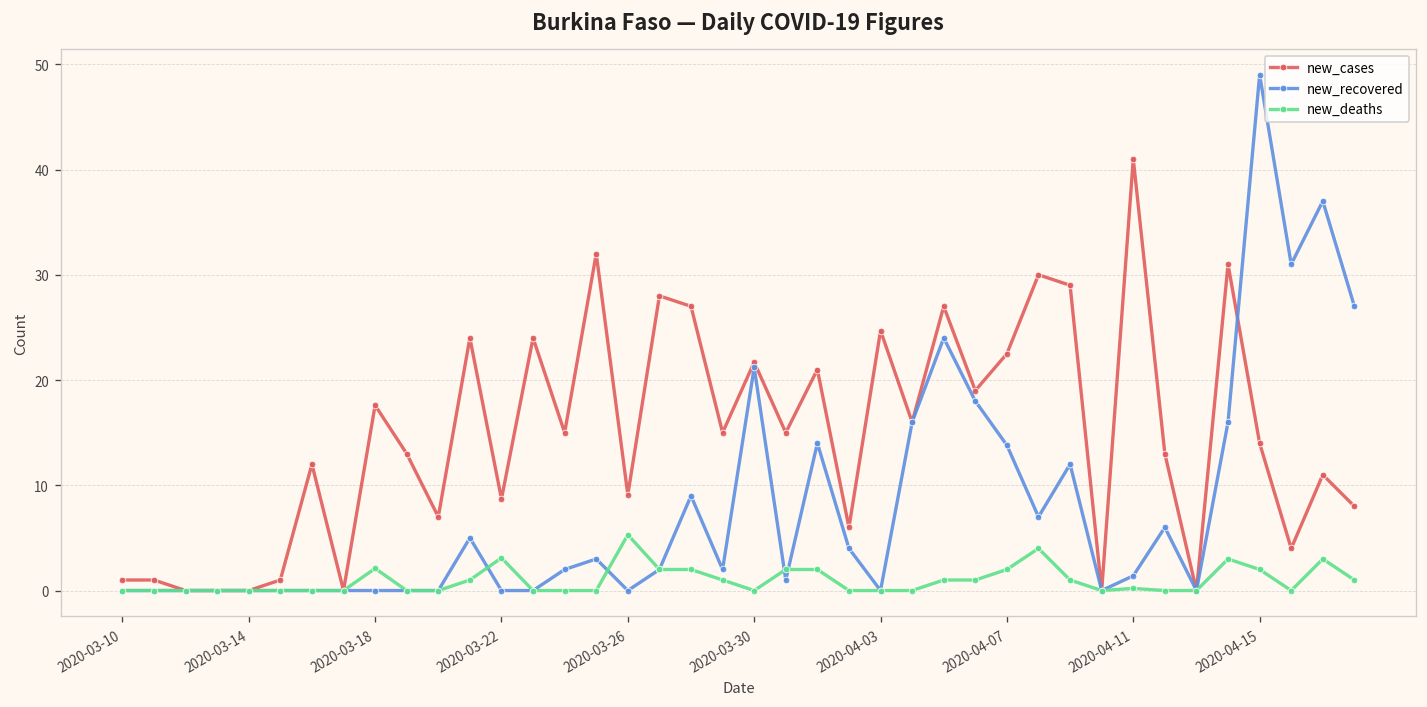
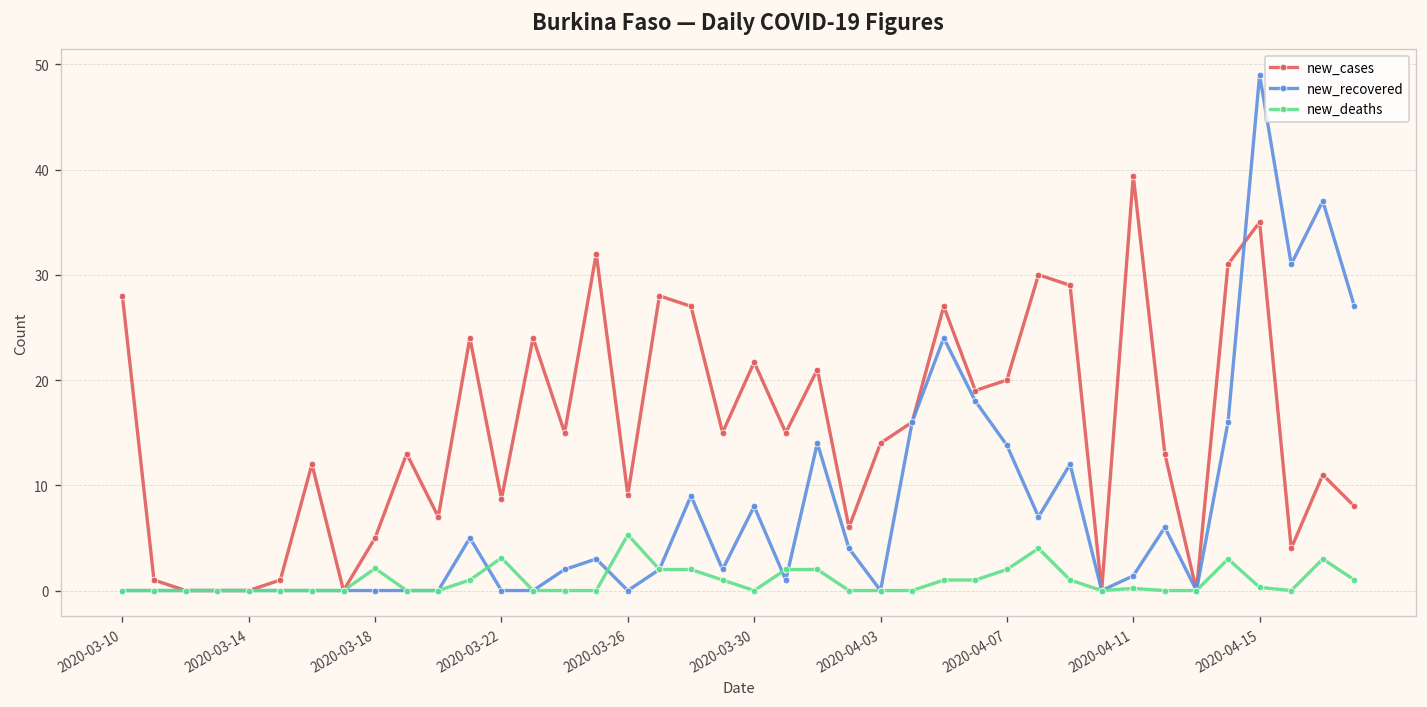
new_cases, 2020-03-10: 1 -> 28
new_cases, 2020-03-18: 18 -> 5
new_recovered, 2020-03-30: 21 -> 8
new_cases, 2020-04-03: 25 -> 14
new_cases, 2020-04-07: 23 -> 20
new_cases, 2020-04-11: 41 -> 39
new_cases, 2020-04-15: 14 -> 35
new_deaths, 2020-04-15: 2 -> 0
